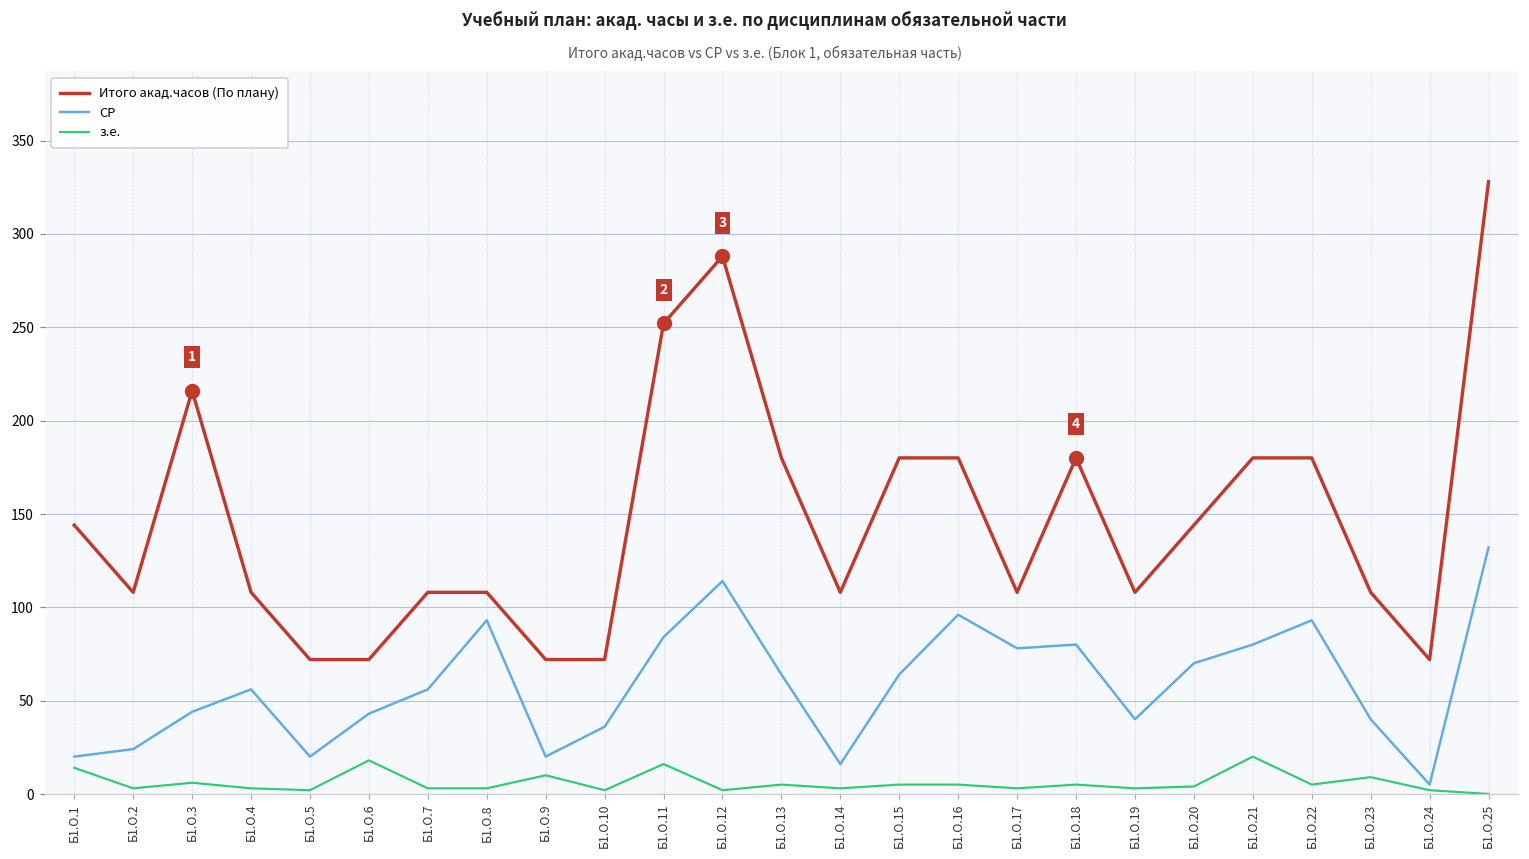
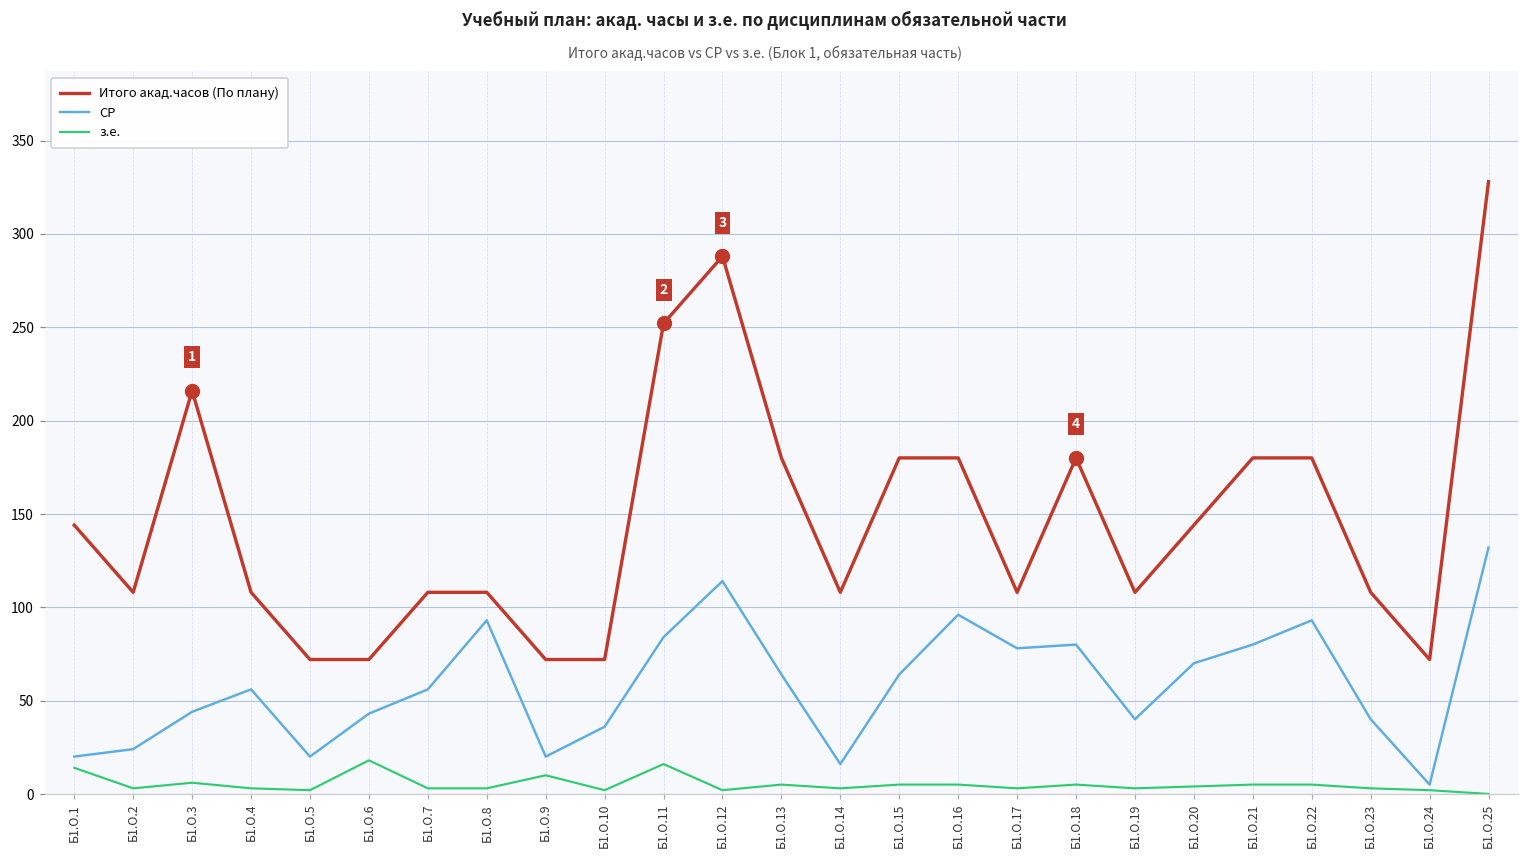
з.е., Б1.О.21: 20 -> 5
з.е., Б1.О.23: 9 -> 3
